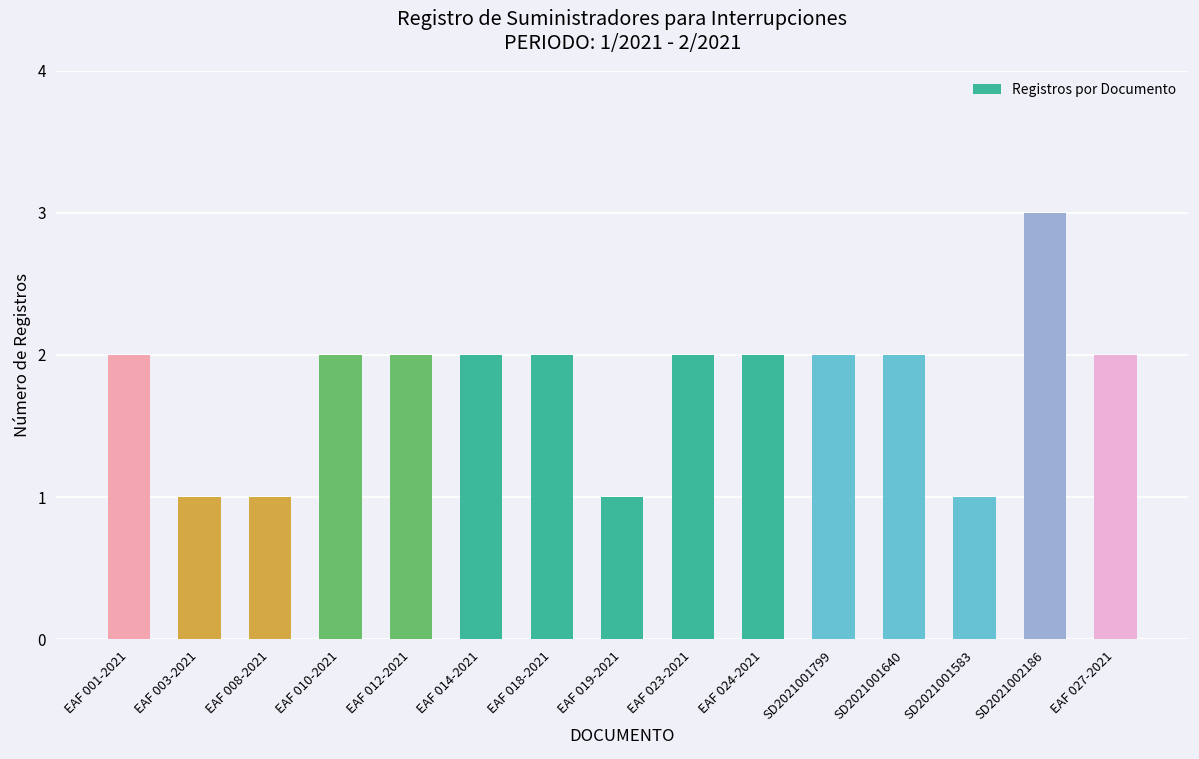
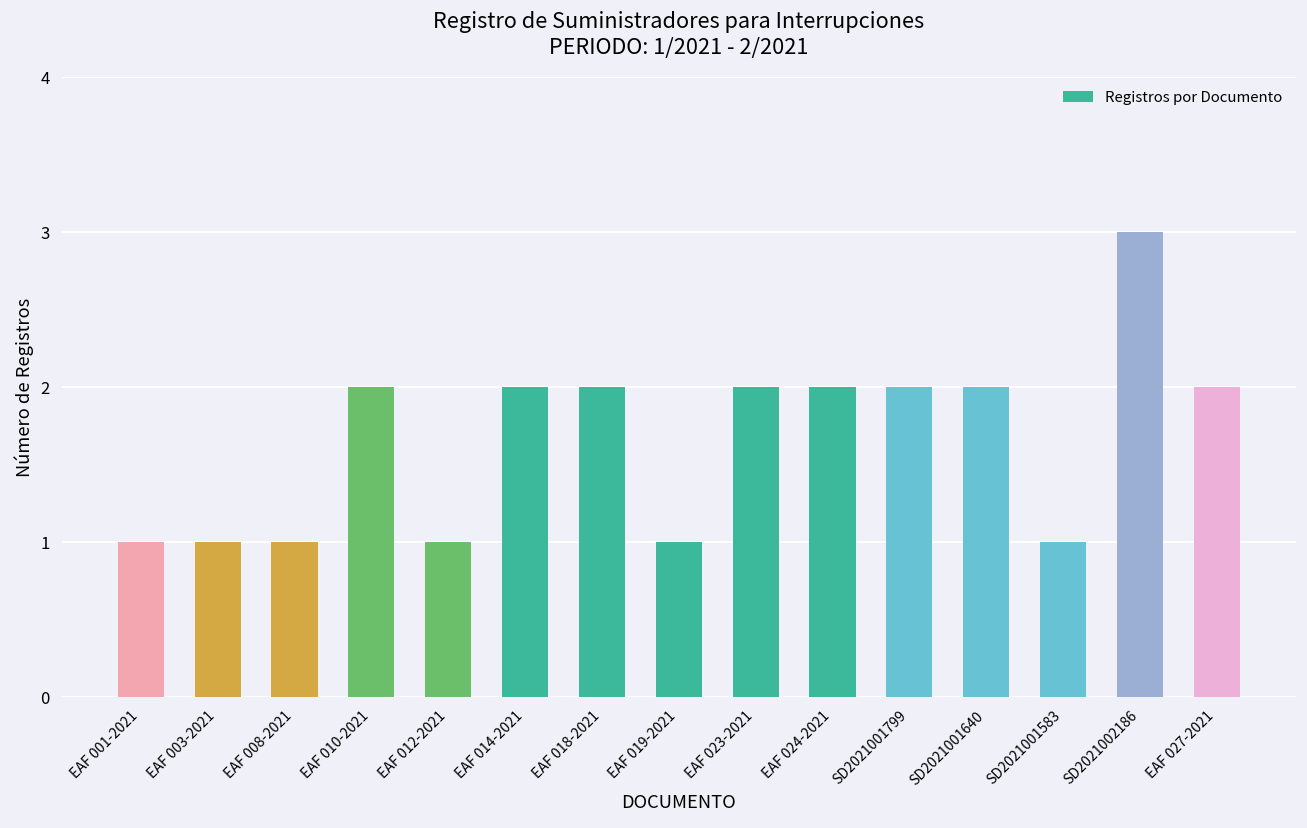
EAF 001-2021: 2 -> 1
EAF 012-2021: 2 -> 1
